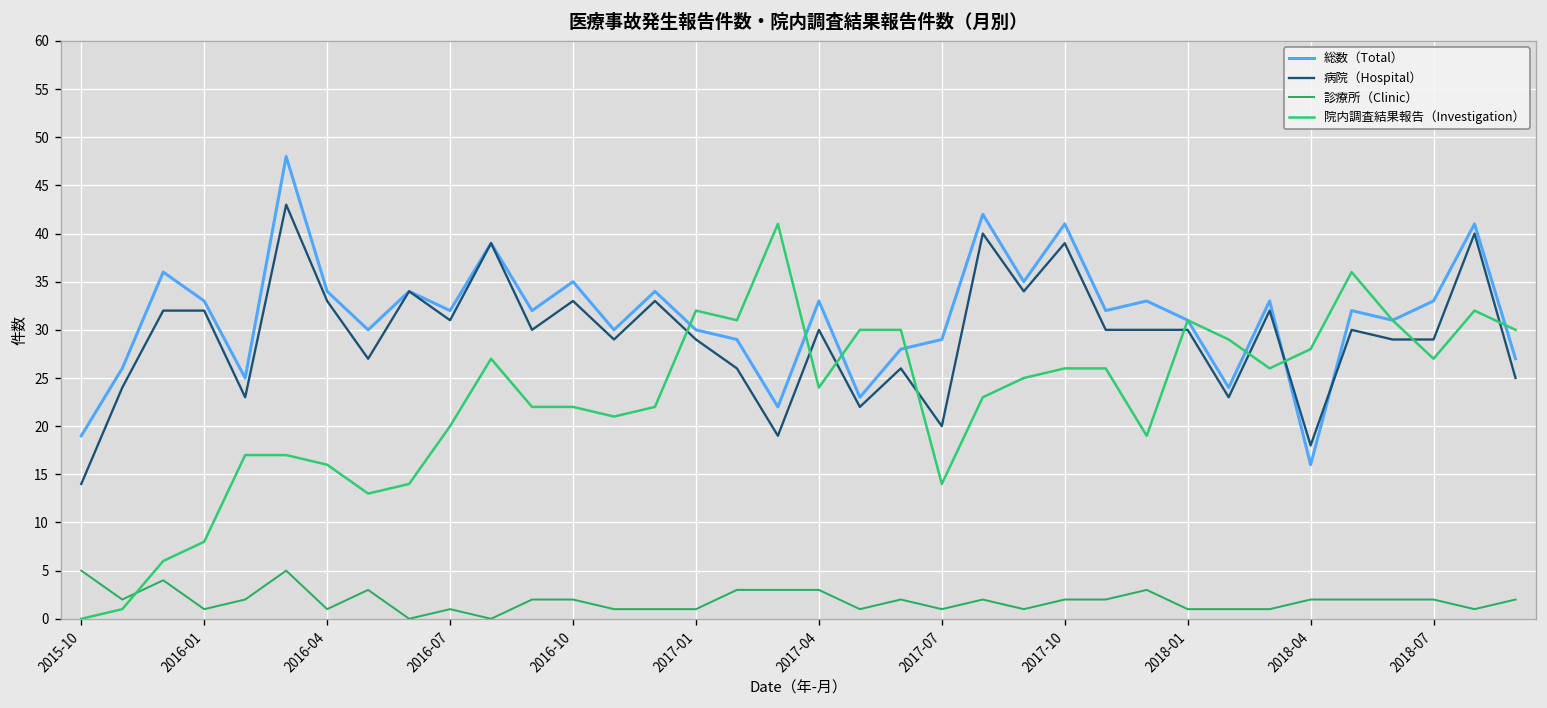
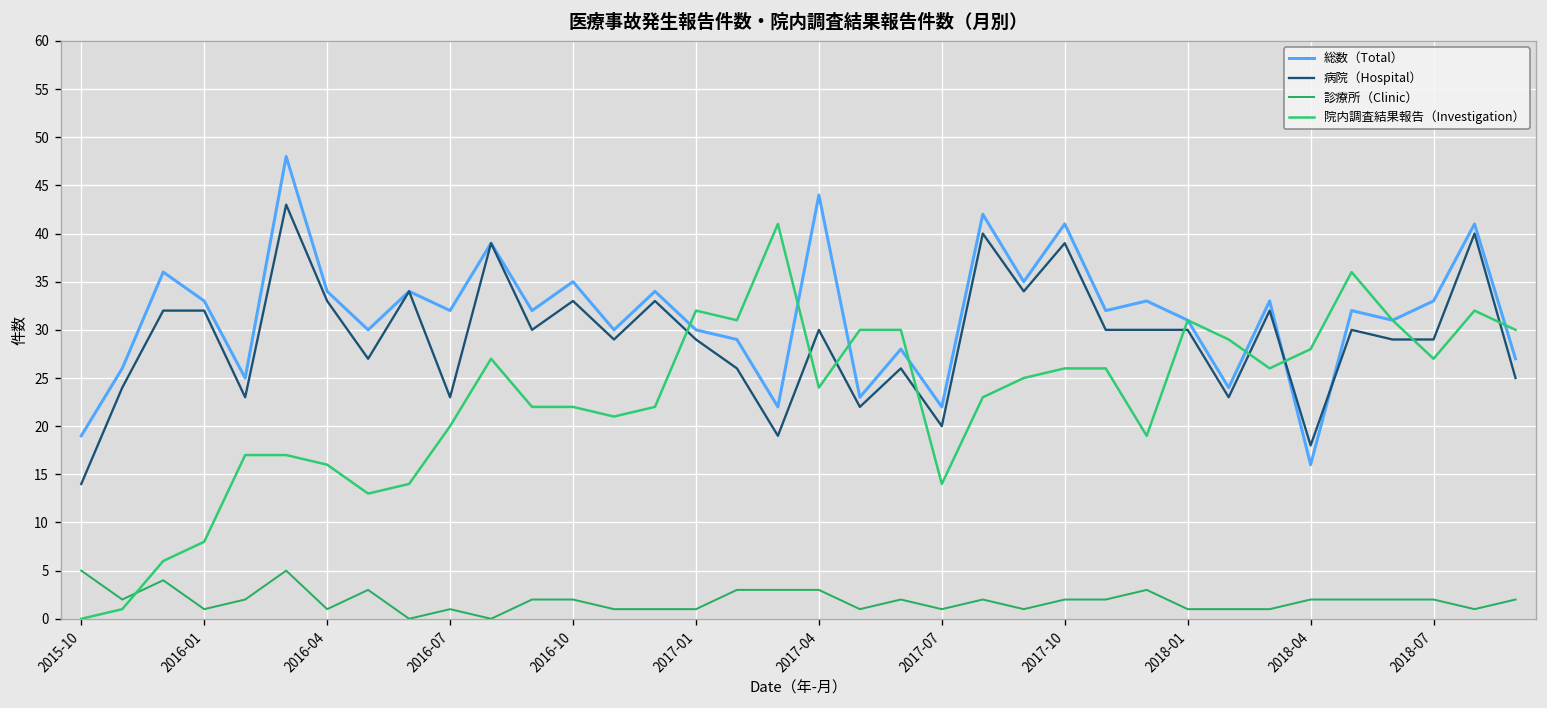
病院（Hospital）, 2016-07: 31 -> 23
総数（Total）, 2017-04: 33 -> 44
総数（Total）, 2017-07: 29 -> 22
